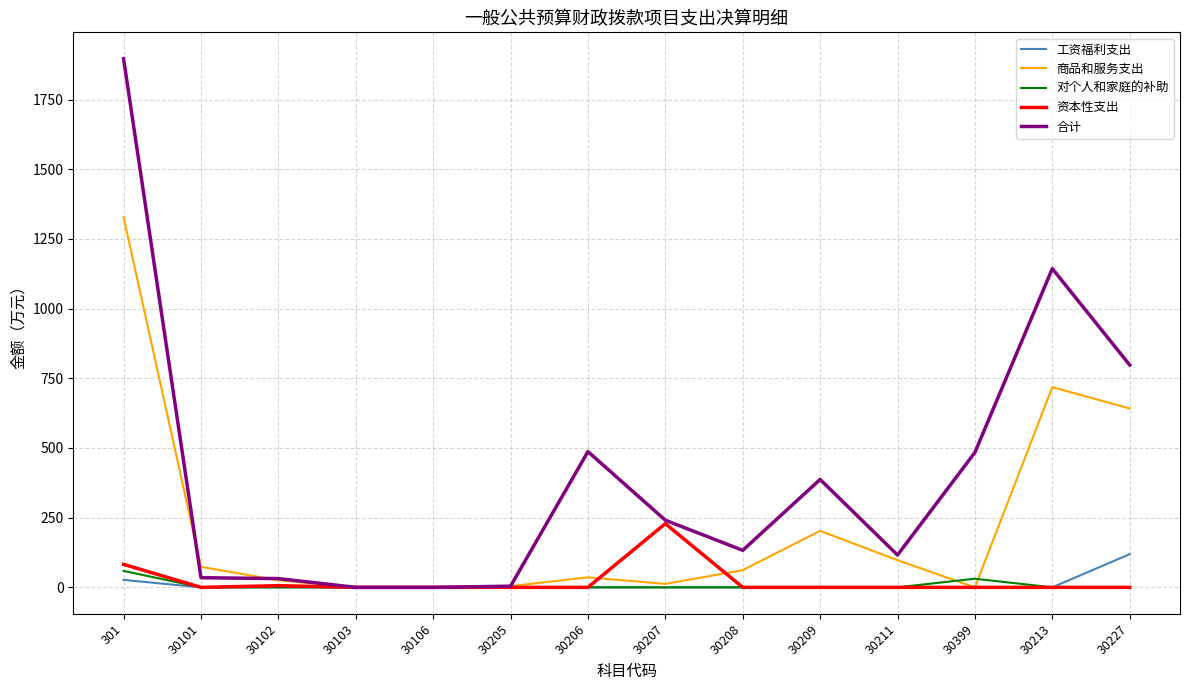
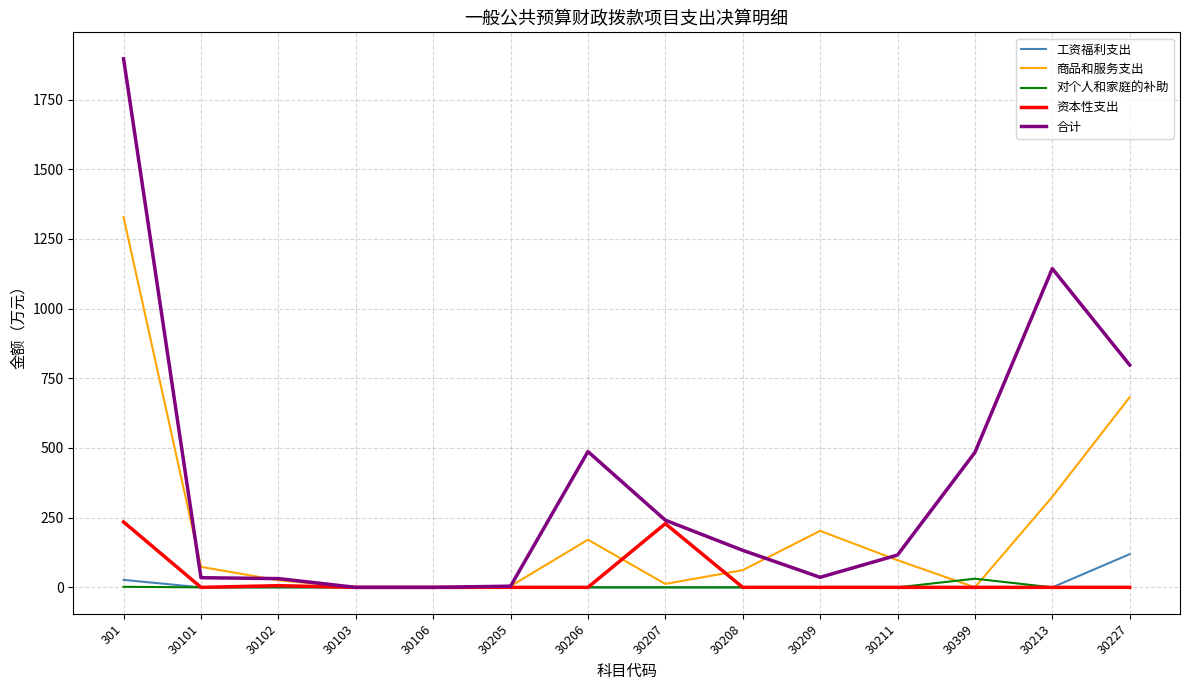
对个人和家庭的补助, 301: 60 -> 0
资本性支出, 301: 80 -> 230
商品和服务支出, 30206: 40 -> 170
合计, 30209: 390 -> 40
商品和服务支出, 30213: 720 -> 320
商品和服务支出, 30227: 640 -> 680
